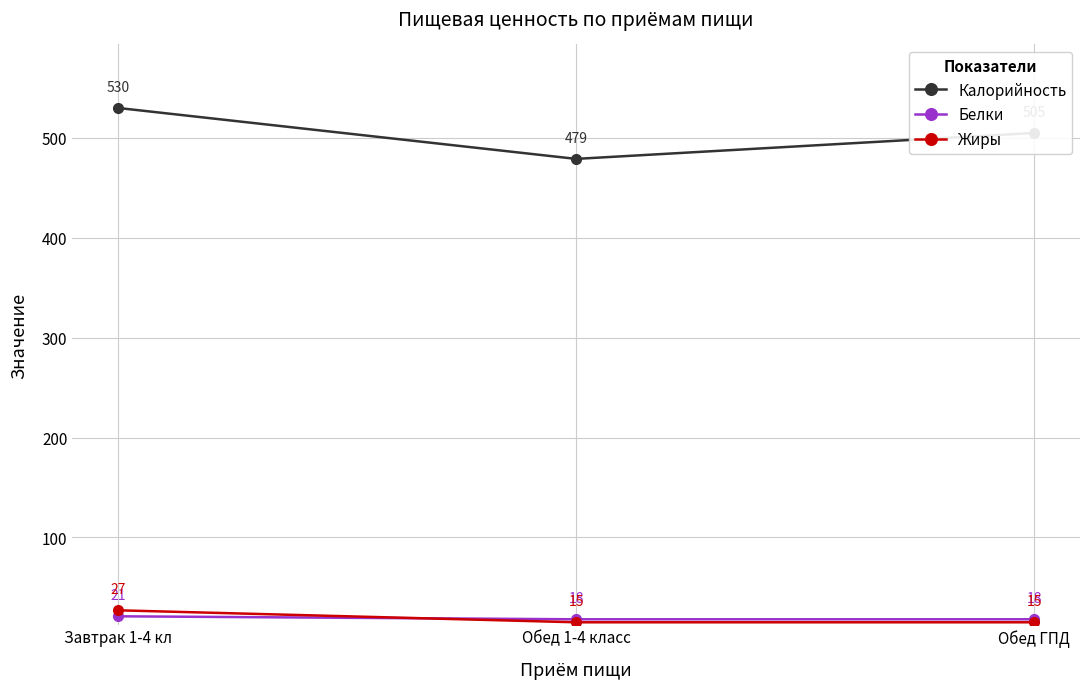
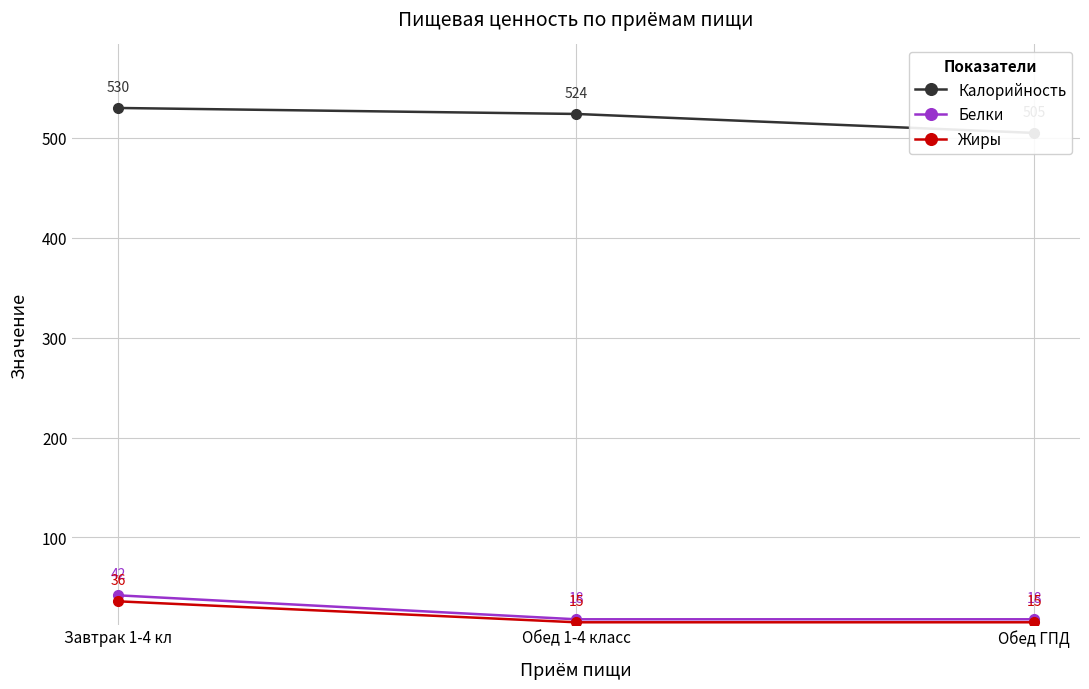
Белки, Завтрак 1-4 кл: 21 -> 42
Жиры, Завтрак 1-4 кл: 27 -> 36
Калорийность, Обед 1-4 класс: 479 -> 524
